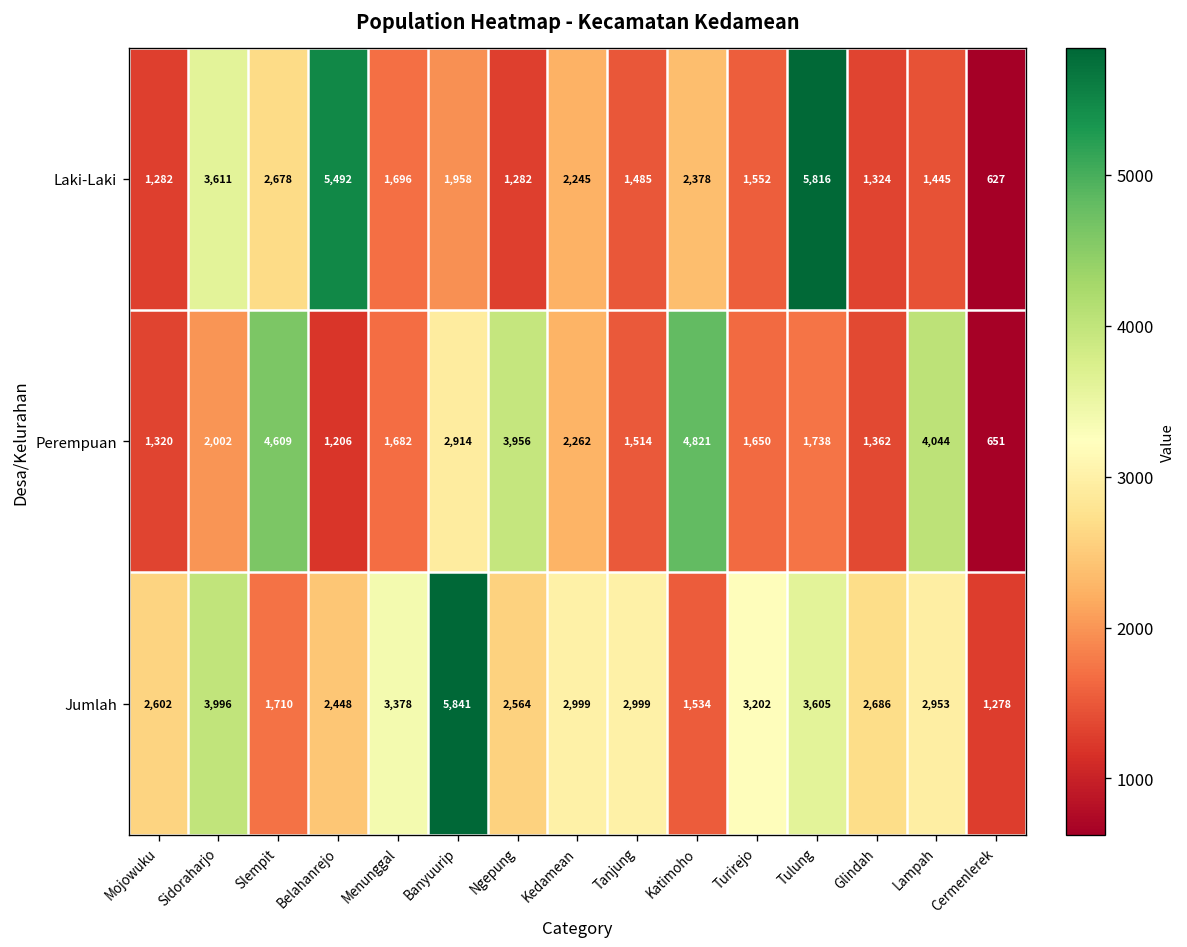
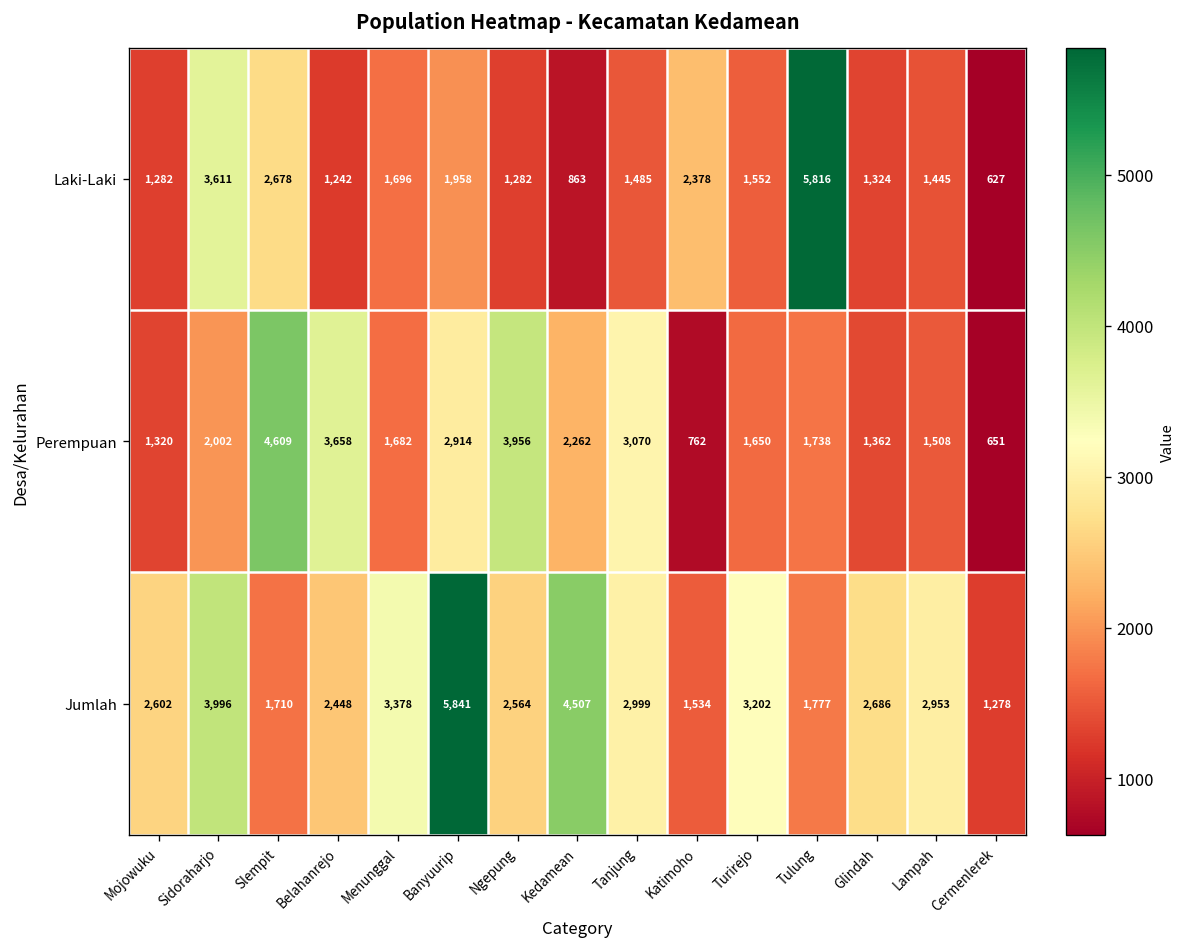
Laki-Laki, Belahanrejo: 5,492 -> 1,242
Laki-Laki, Kedamean: 2,245 -> 863
Perempuan, Belahanrejo: 1,206 -> 3,658
Perempuan, Tanjung: 1,514 -> 3,070
Perempuan, Katimoho: 4,821 -> 762
Perempuan, Lampah: 4,044 -> 1,508
Jumlah, Kedamean: 2,999 -> 4,507
Jumlah, Tulung: 3,605 -> 1,777
